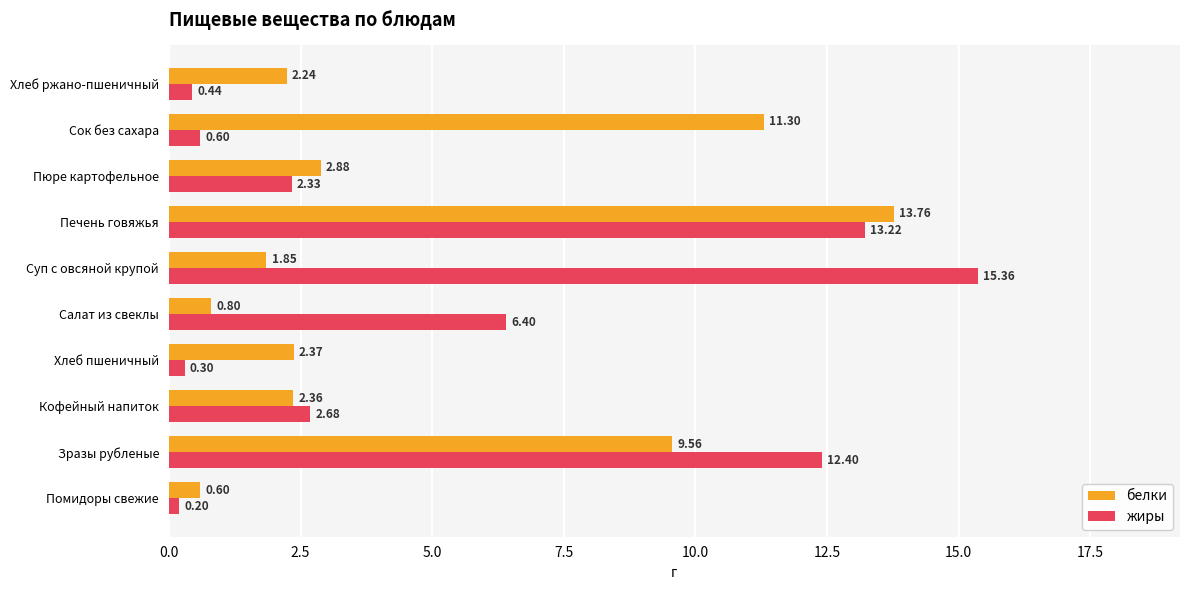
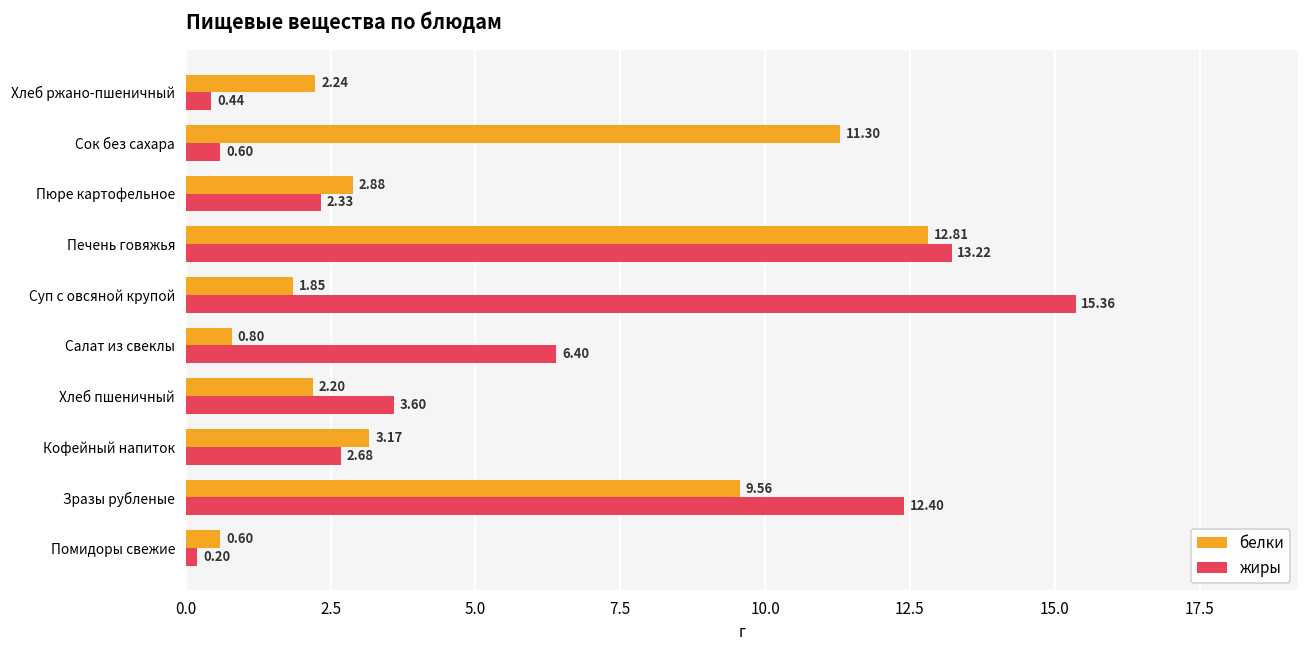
белки, Печень говяжья: 13.76 -> 12.81
белки, Хлеб пшеничный: 2.37 -> 2.20
жиры, Хлеб пшеничный: 0.30 -> 3.60
белки, Кофейный напиток: 2.36 -> 3.17
